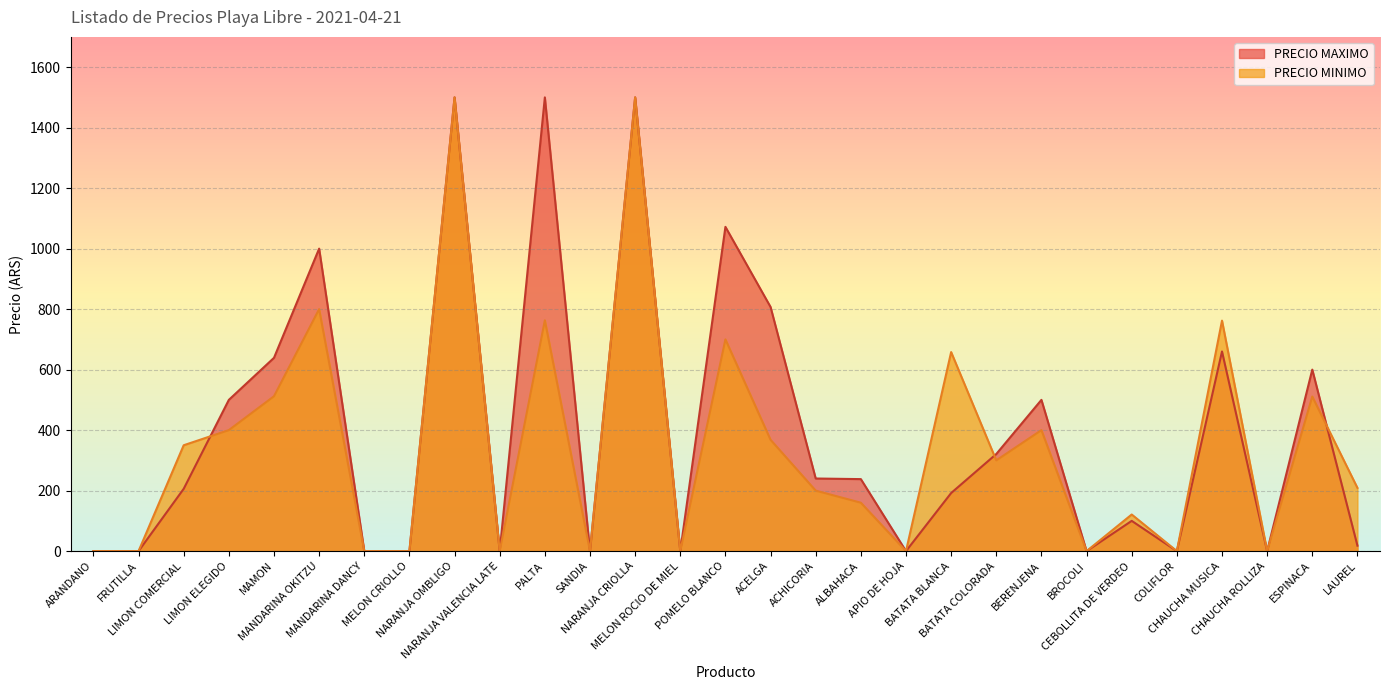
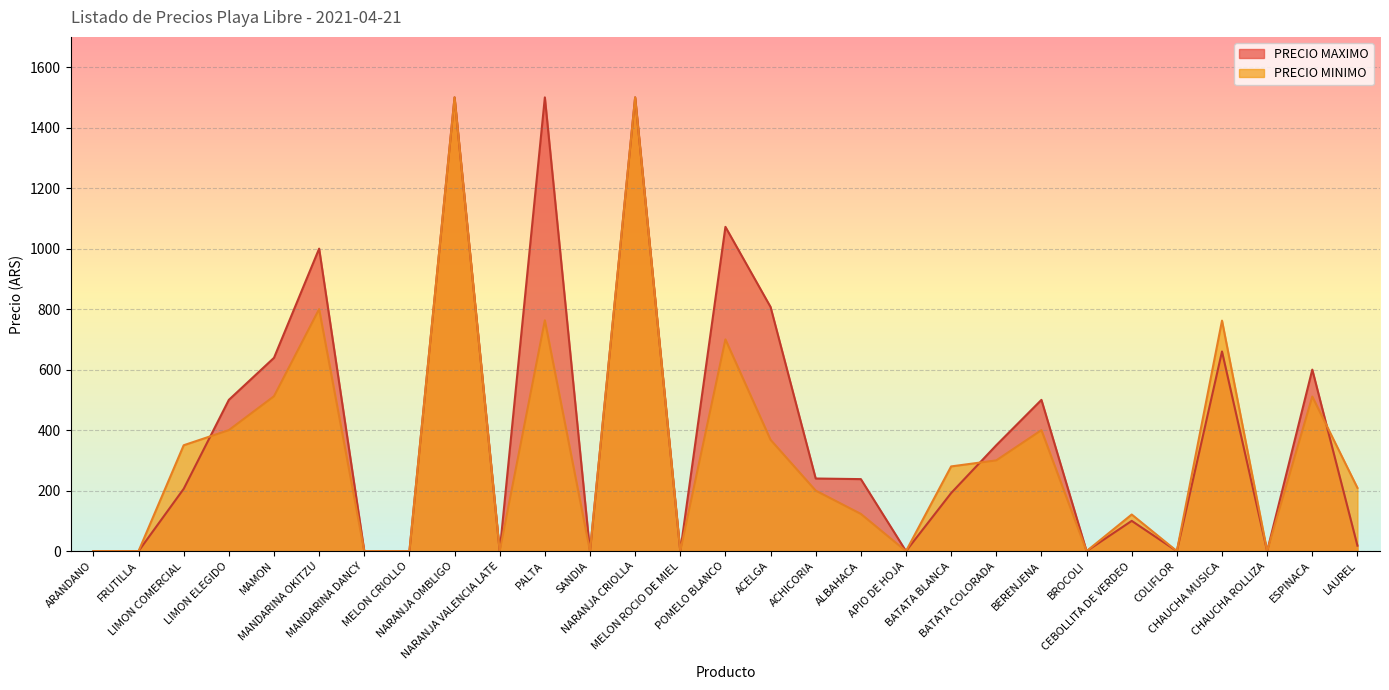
PRECIO MINIMO, ALBAHACA: 160 -> 120
PRECIO MINIMO, BATATA BLANCA: 660 -> 280
PRECIO MAXIMO, BATATA COLORADA: 320 -> 350
